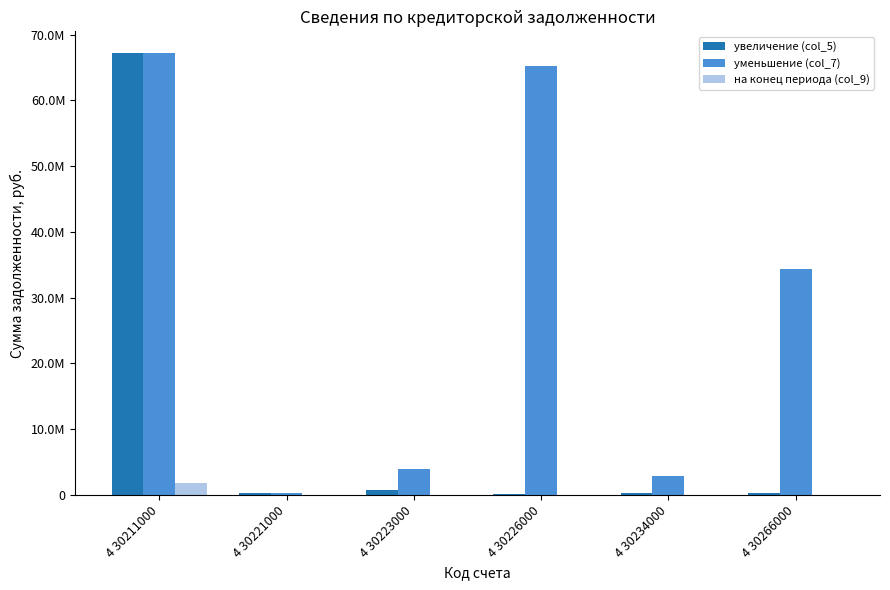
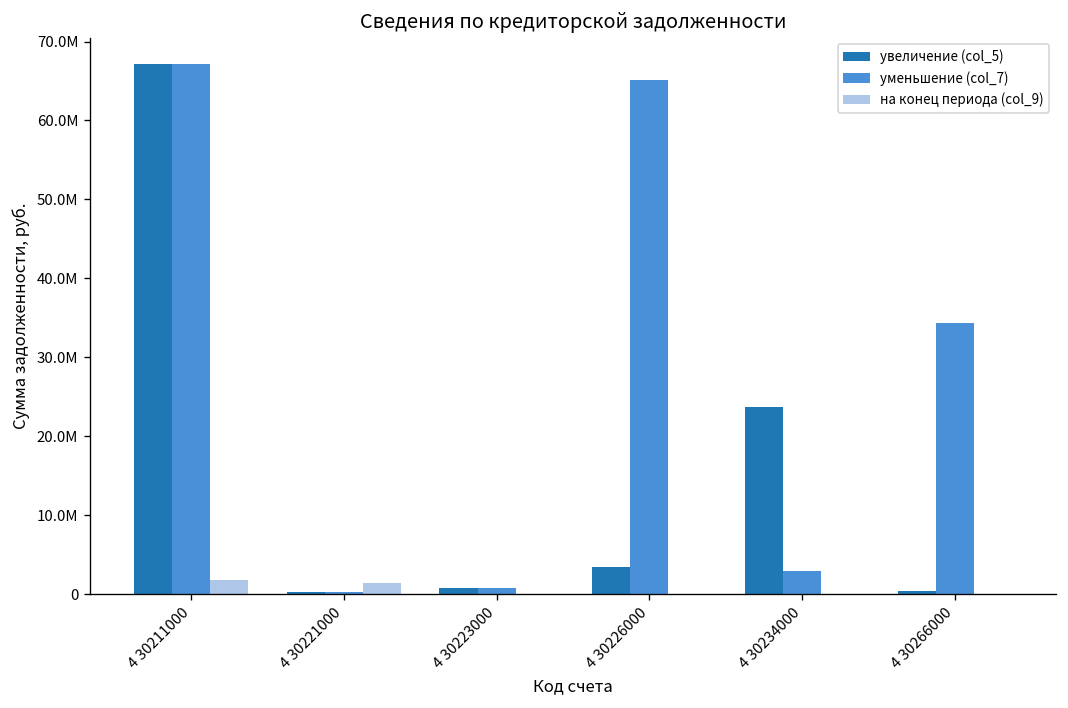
на конец периода (col_9), 4 30221000: 0 -> 1000000
уменьшение (col_7), 4 30223000: 4000000 -> 1000000
увеличение (col_5), 4 30226000: 0 -> 3000000
увеличение (col_5), 4 30234000: 0 -> 24000000
